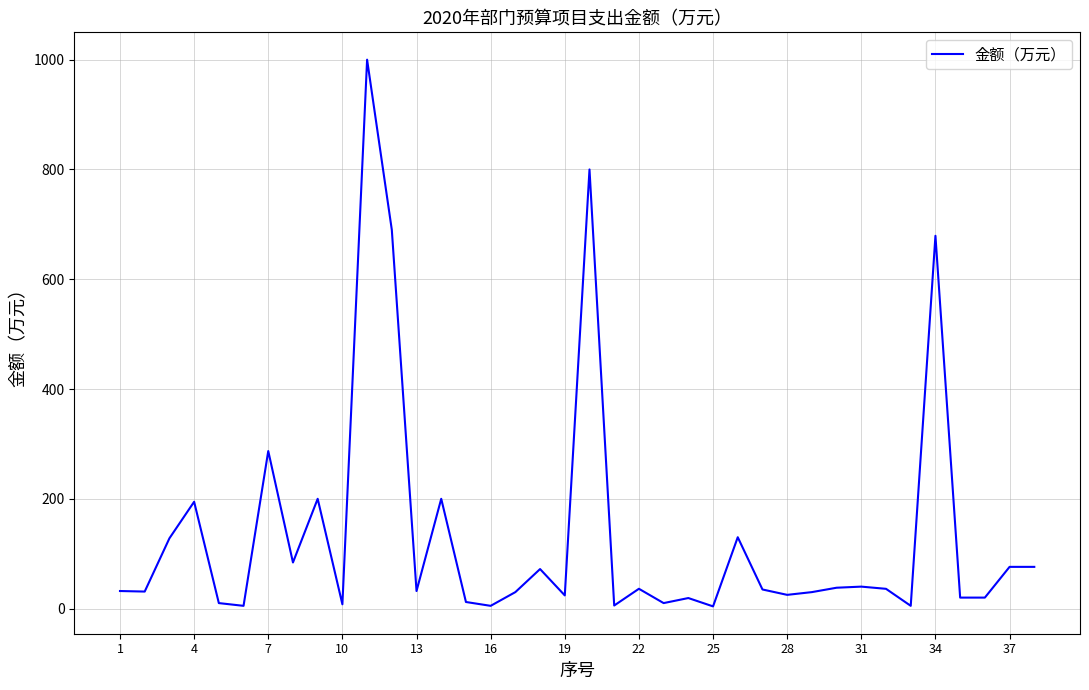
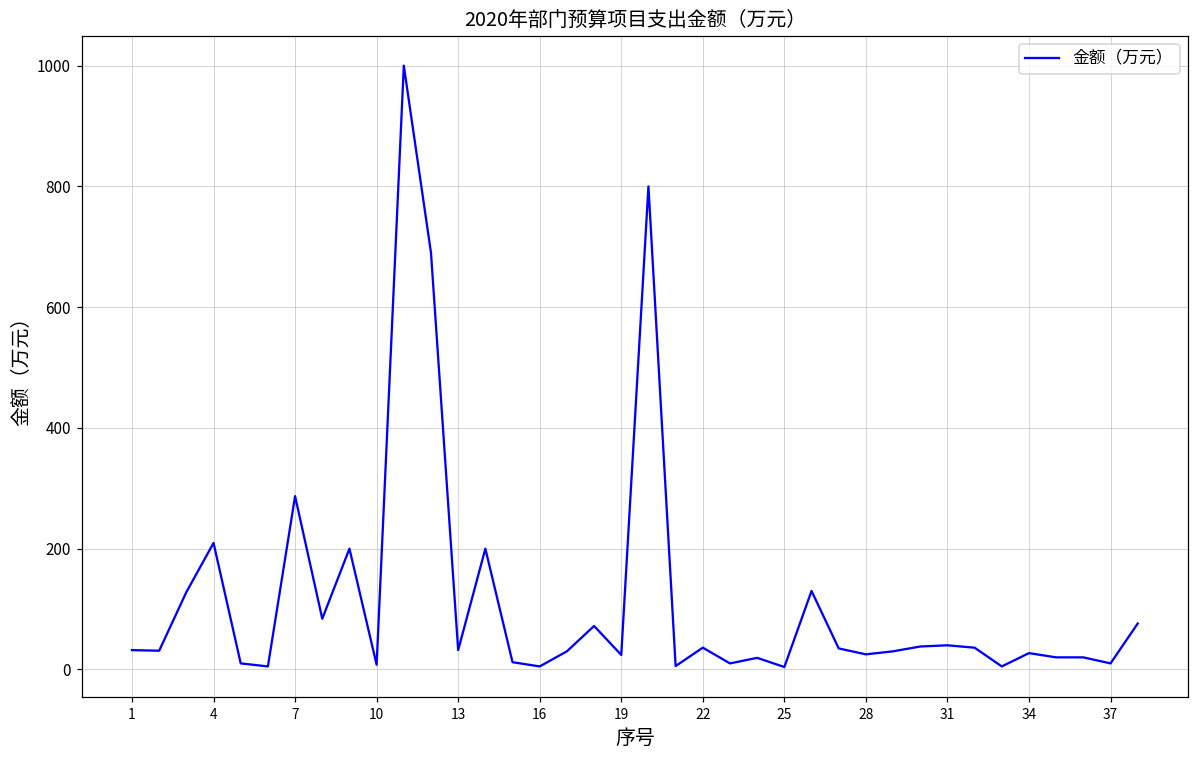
4: 190 -> 210
34: 680 -> 30
37: 80 -> 10
